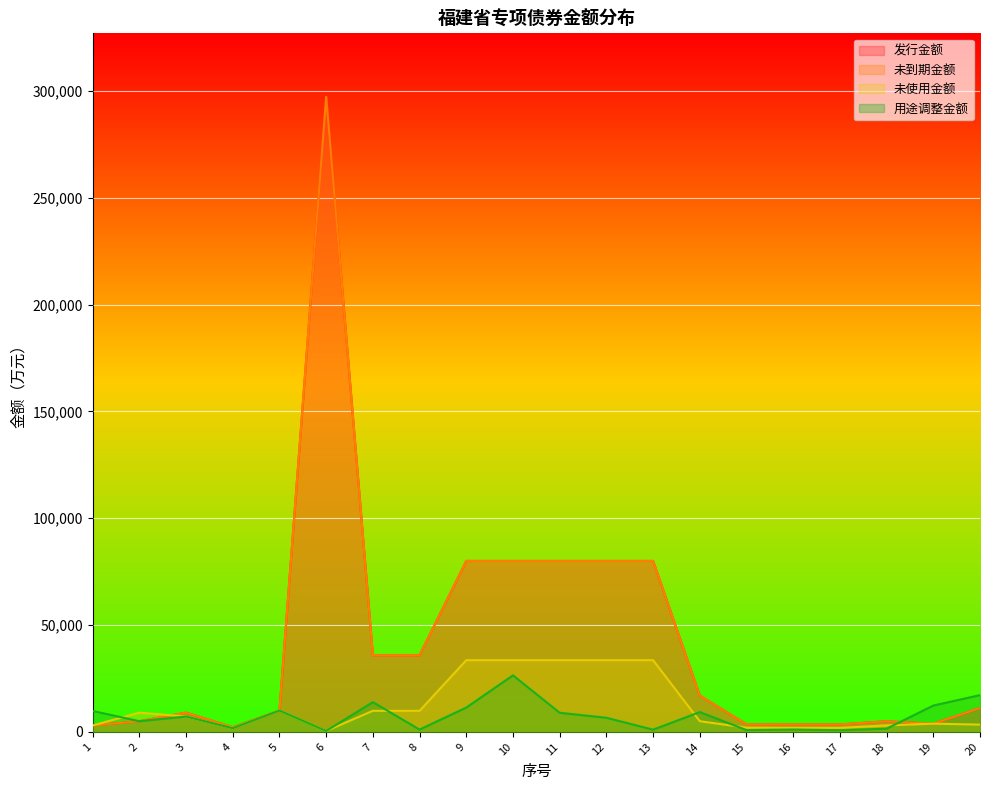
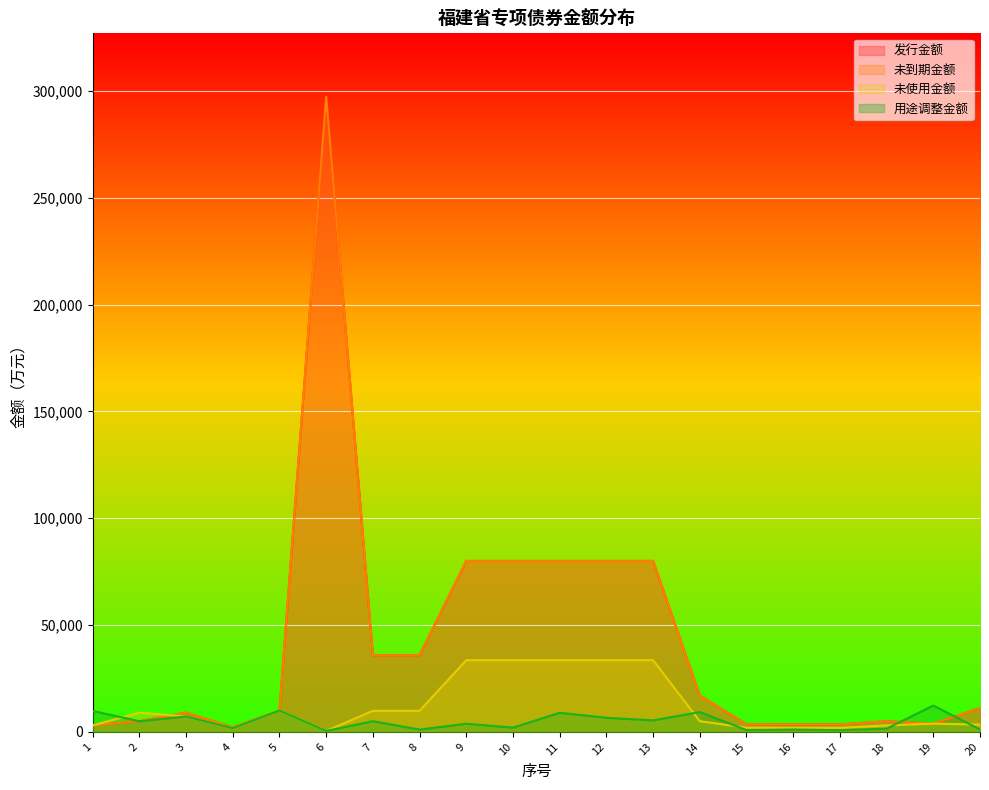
用途调整金额, 7: 14,000 -> 5,000
用途调整金额, 9: 11,000 -> 4,000
用途调整金额, 10: 26,000 -> 2,000
用途调整金额, 13: 1,000 -> 5,000
用途调整金额, 20: 17,000 -> 1,000
